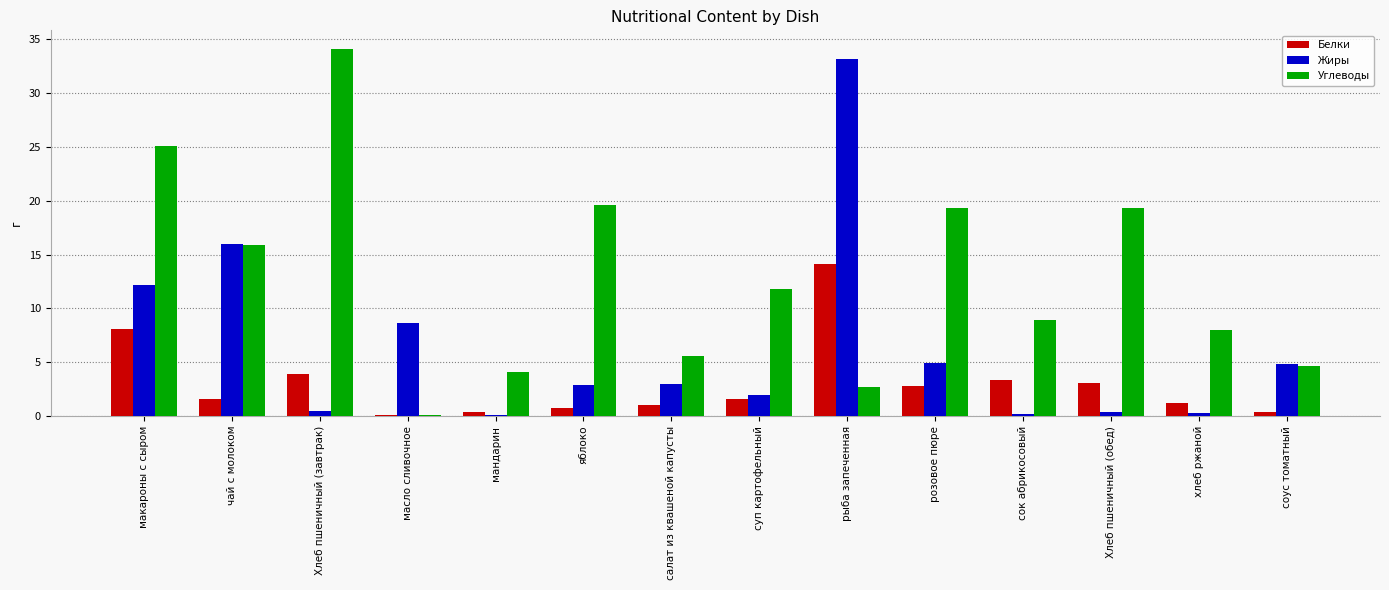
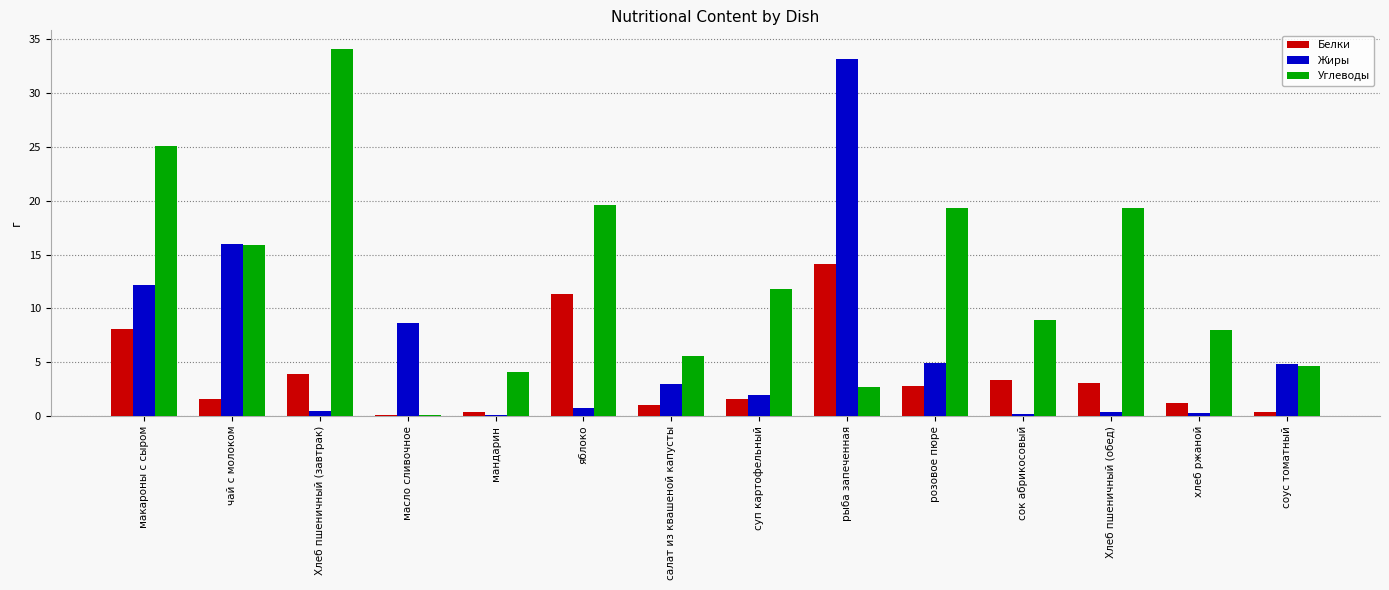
Белки, яблоко: 0.8 -> 11.3
Жиры, яблоко: 2.9 -> 0.8
